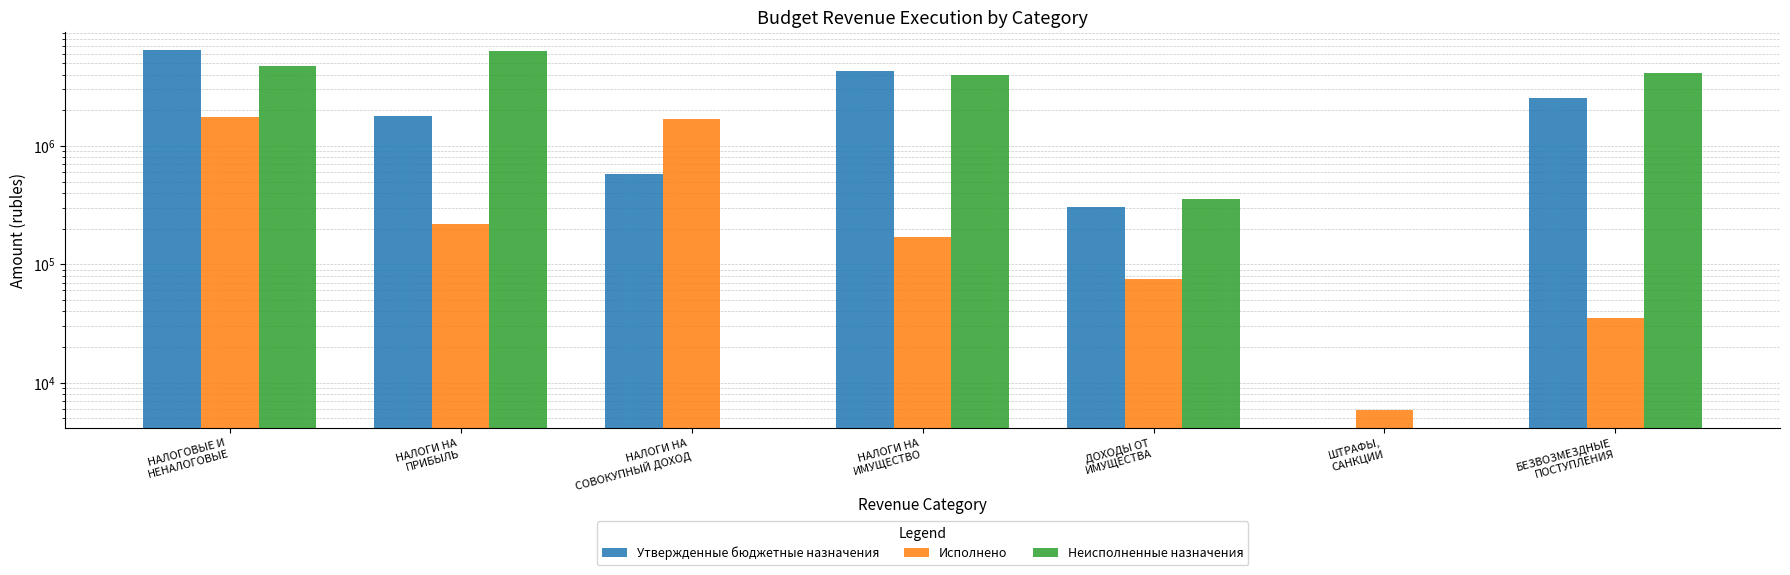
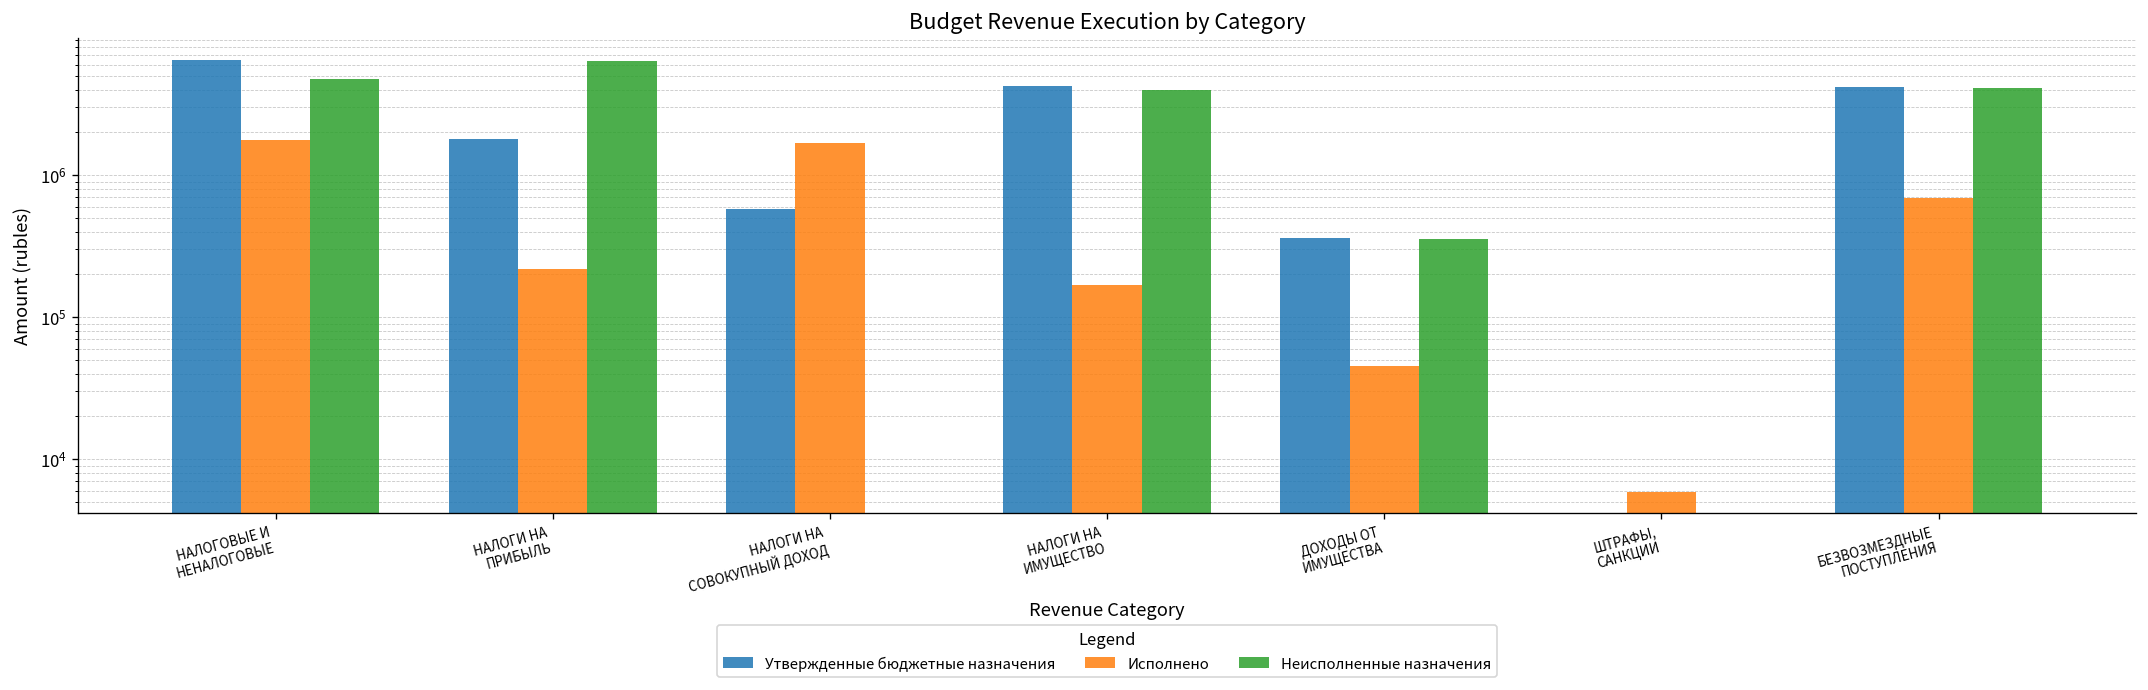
Утвержденные бюджетные назначения, ДОХОДЫ ОТ ИМУЩЕСТВА: 300000 -> 360000
Исполнено, ДОХОДЫ ОТ ИМУЩЕСТВА: 80000 -> 45000
Утвержденные бюджетные назначения, БЕЗВОЗМЕЗДНЫЕ ПОСТУПЛЕНИЯ: 2600000 -> 4200000
Исполнено, БЕЗВОЗМЕЗДНЫЕ ПОСТУПЛЕНИЯ: 35000 -> 700000
